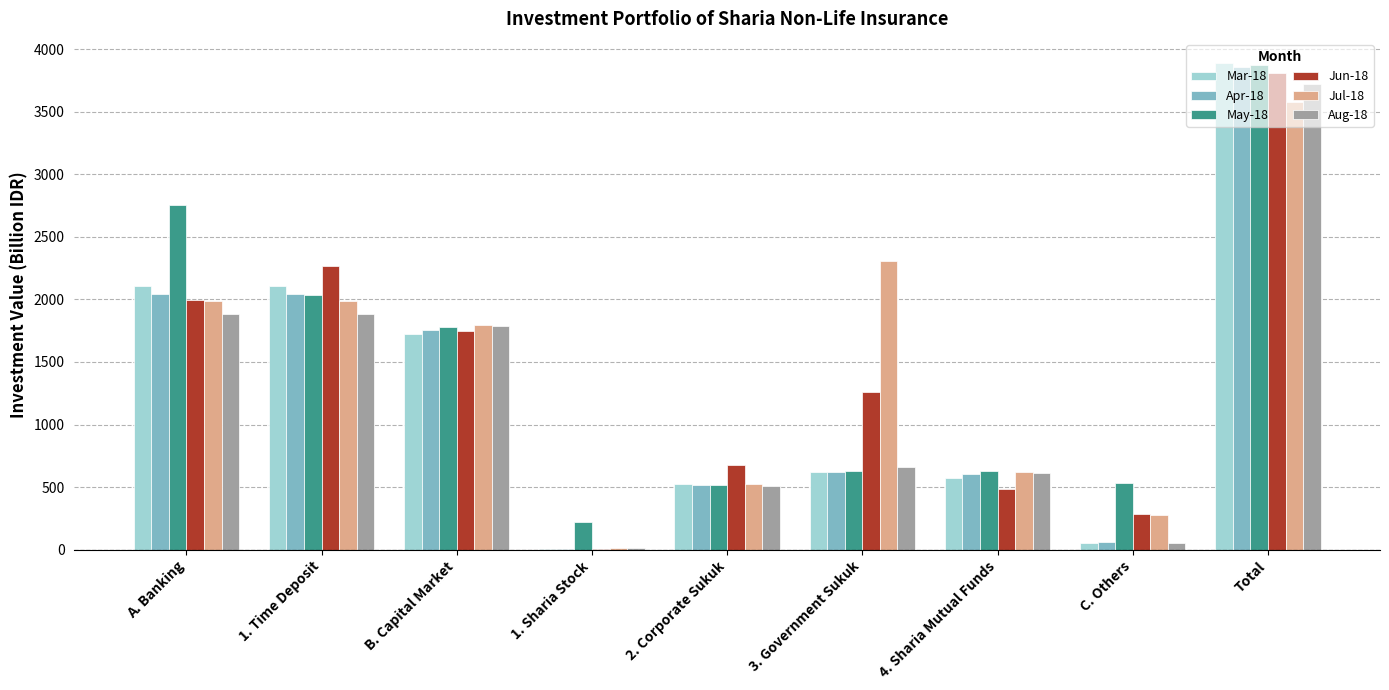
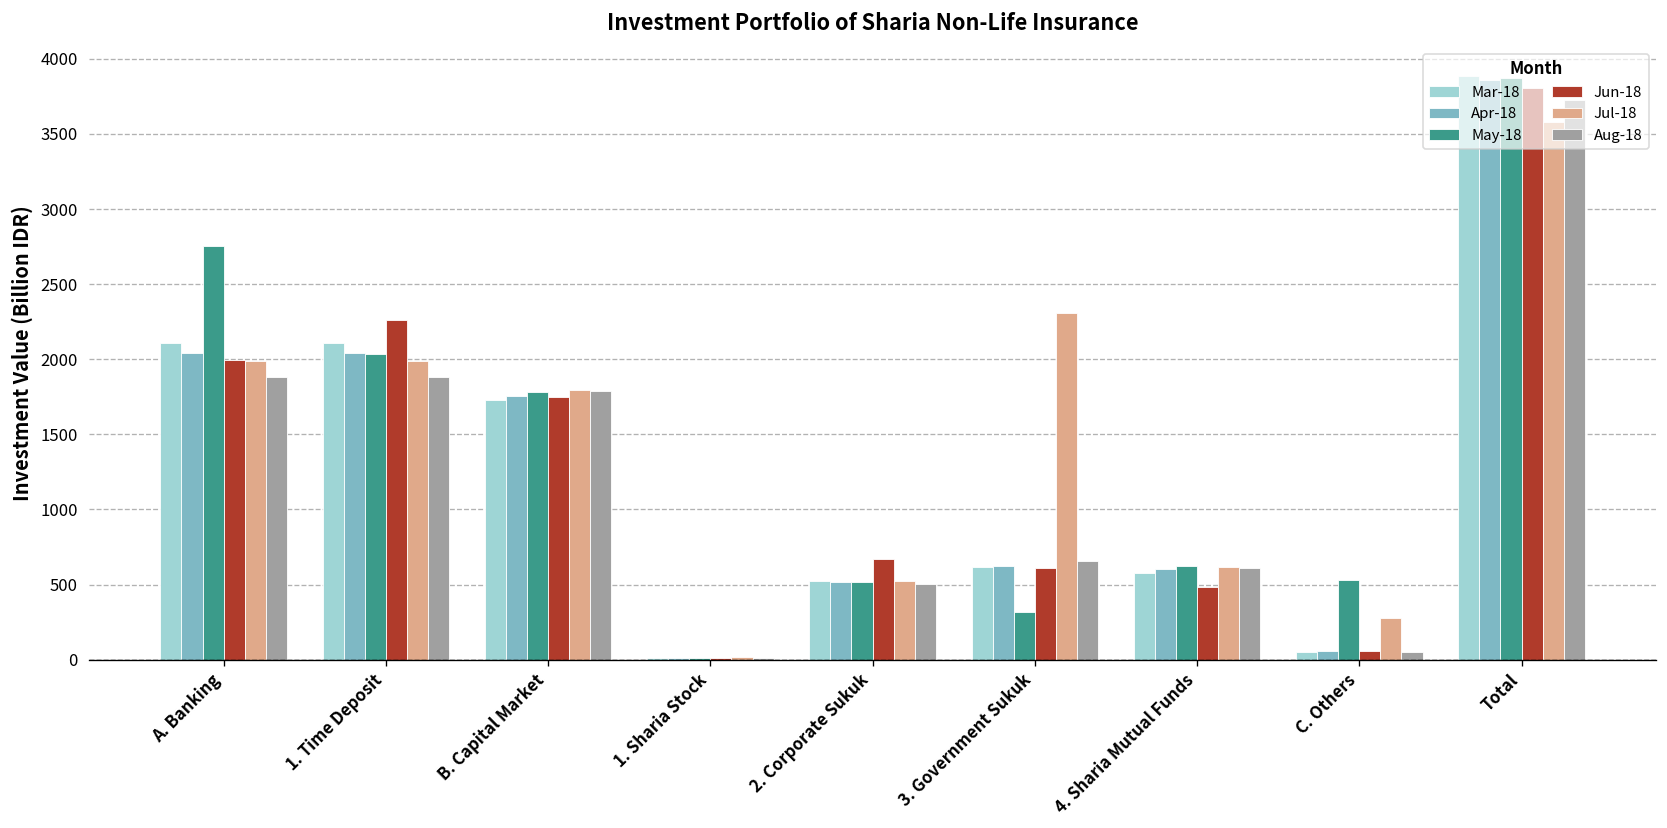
May-18, 1. Sharia Stock: 220 -> 10
May-18, 3. Government Sukuk: 630 -> 320
Jun-18, 3. Government Sukuk: 1260 -> 610
Jun-18, C. Others: 290 -> 60
